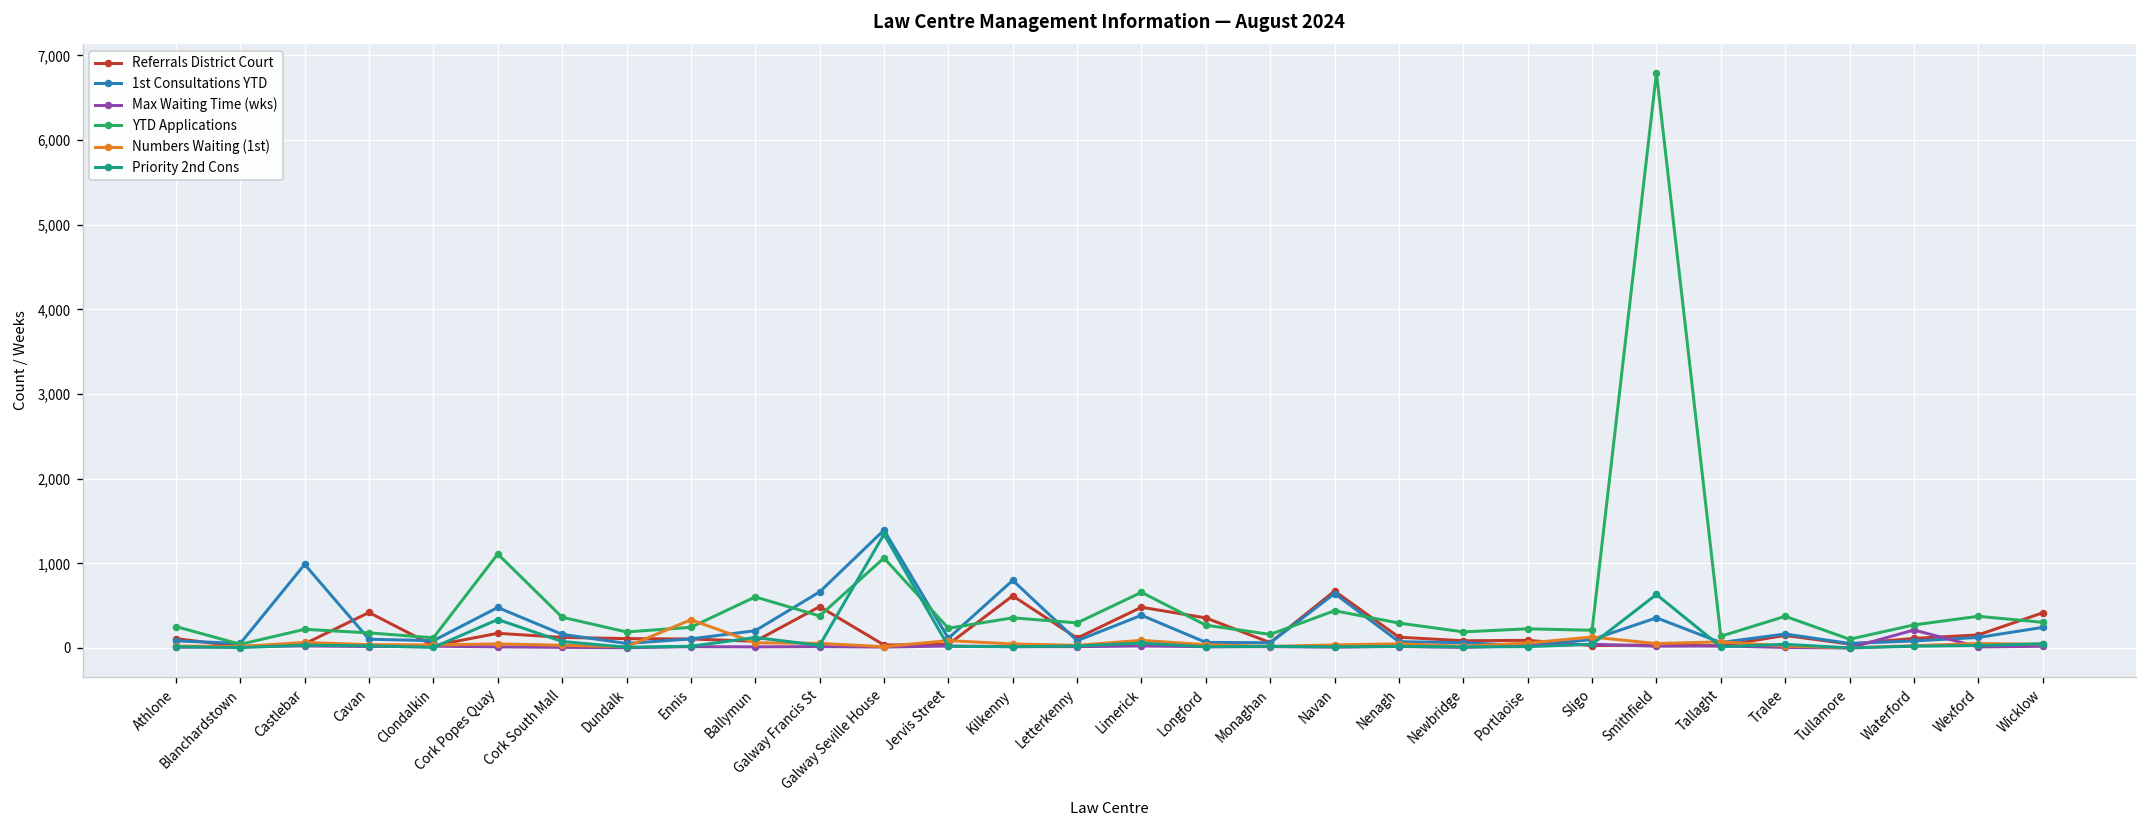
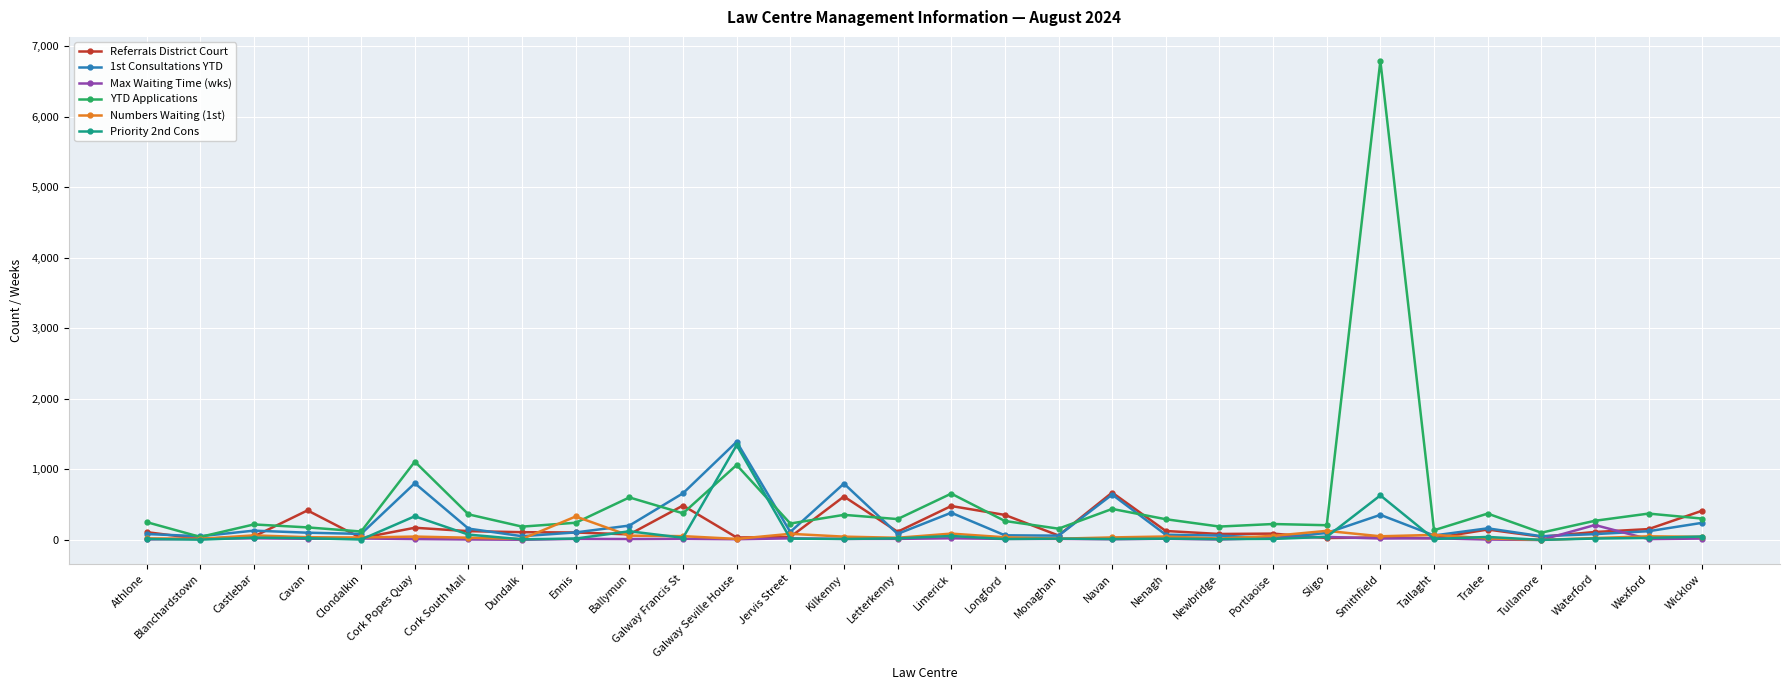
1st Consultations YTD, Castlebar: 1,000 -> 100
1st Consultations YTD, Cork Popes Quay: 500 -> 800
